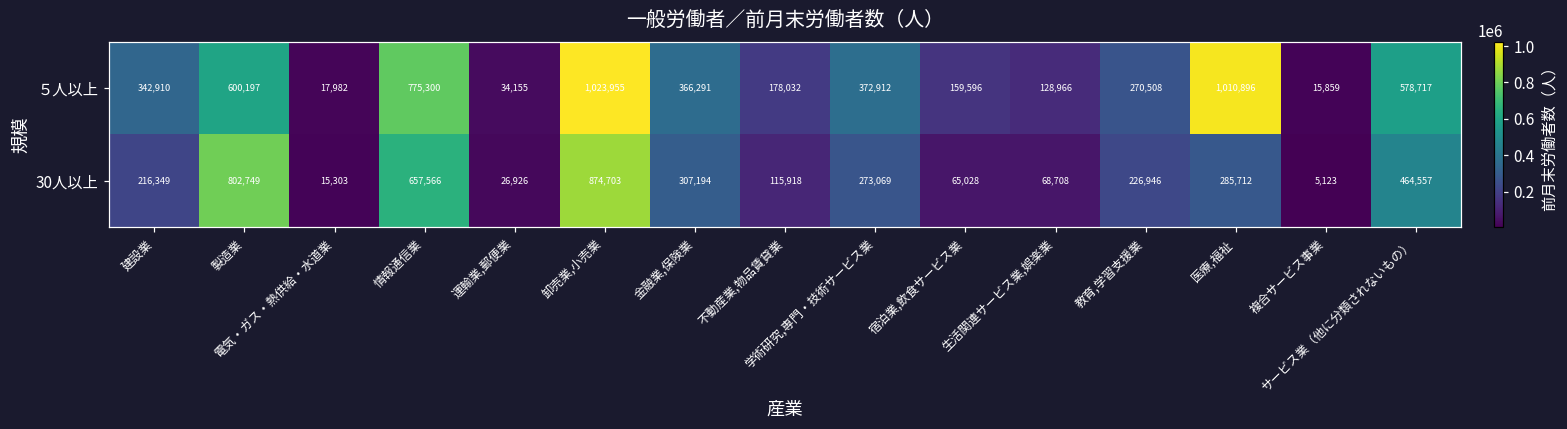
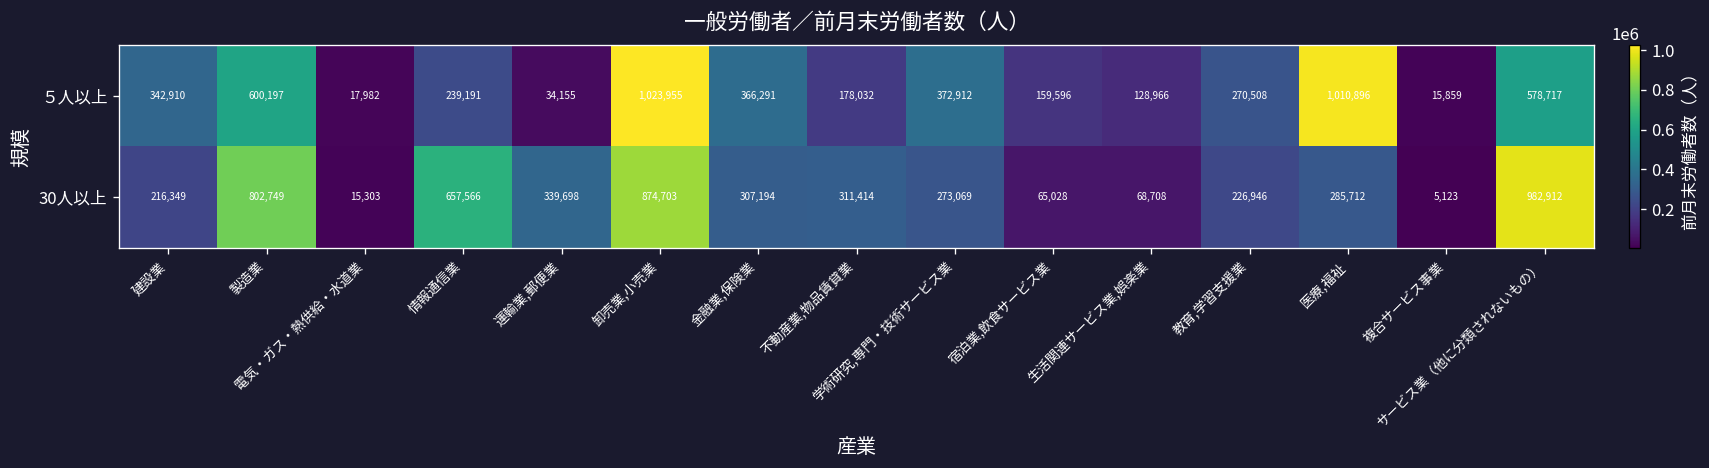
５人以上, 情報通信業: 775,300 -> 239,191
30人以上, 運輸業,郵便業: 26,926 -> 339,698
30人以上, 不動産業,物品賃貸業: 115,918 -> 311,414
30人以上, サービス業（他に分類されないもの）: 464,557 -> 982,912
